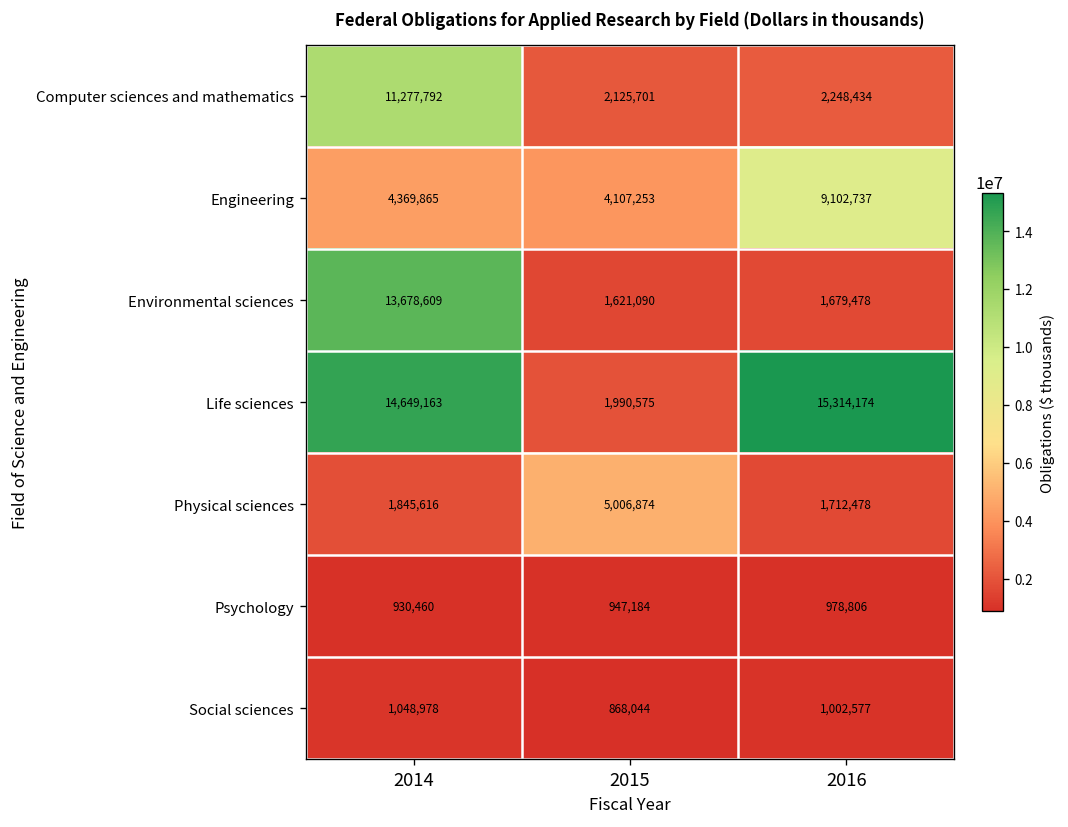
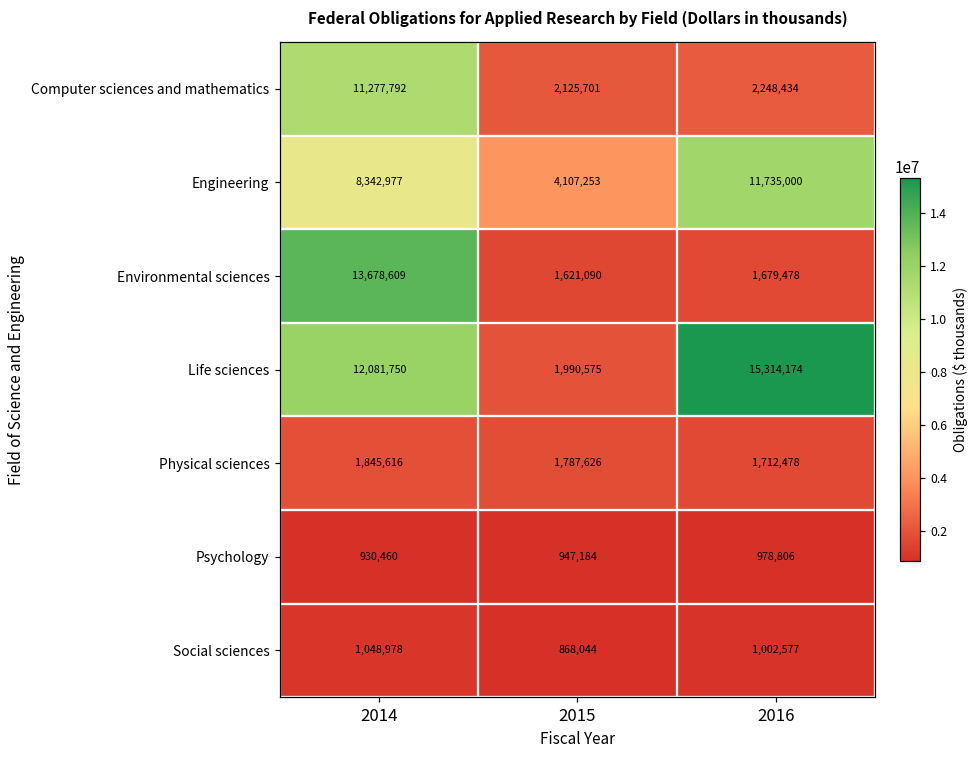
Engineering, 2014: 4,369,865 -> 8,342,977
Engineering, 2016: 9,102,737 -> 11,735,000
Life sciences, 2014: 14,649,163 -> 12,081,750
Physical sciences, 2015: 5,006,874 -> 1,787,626
